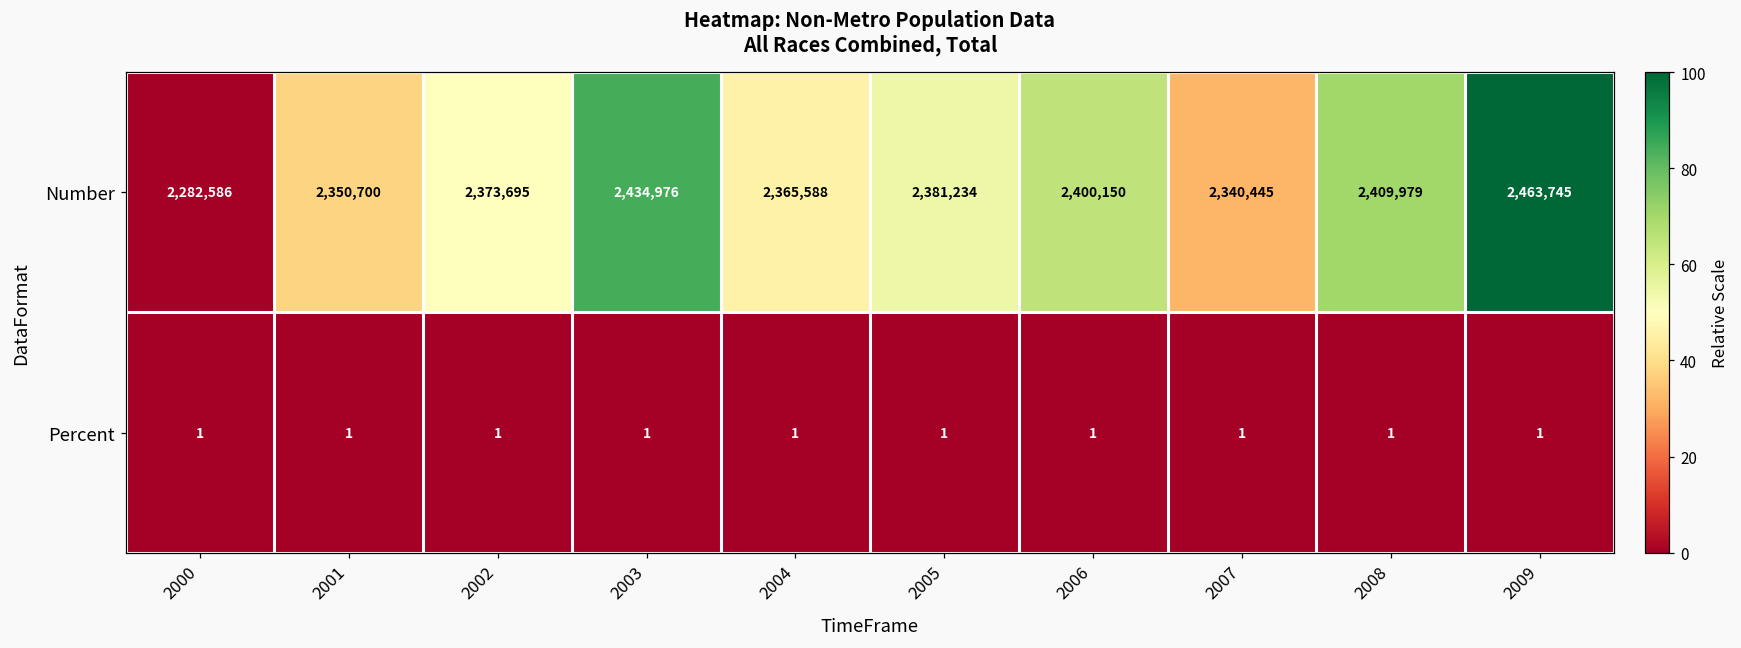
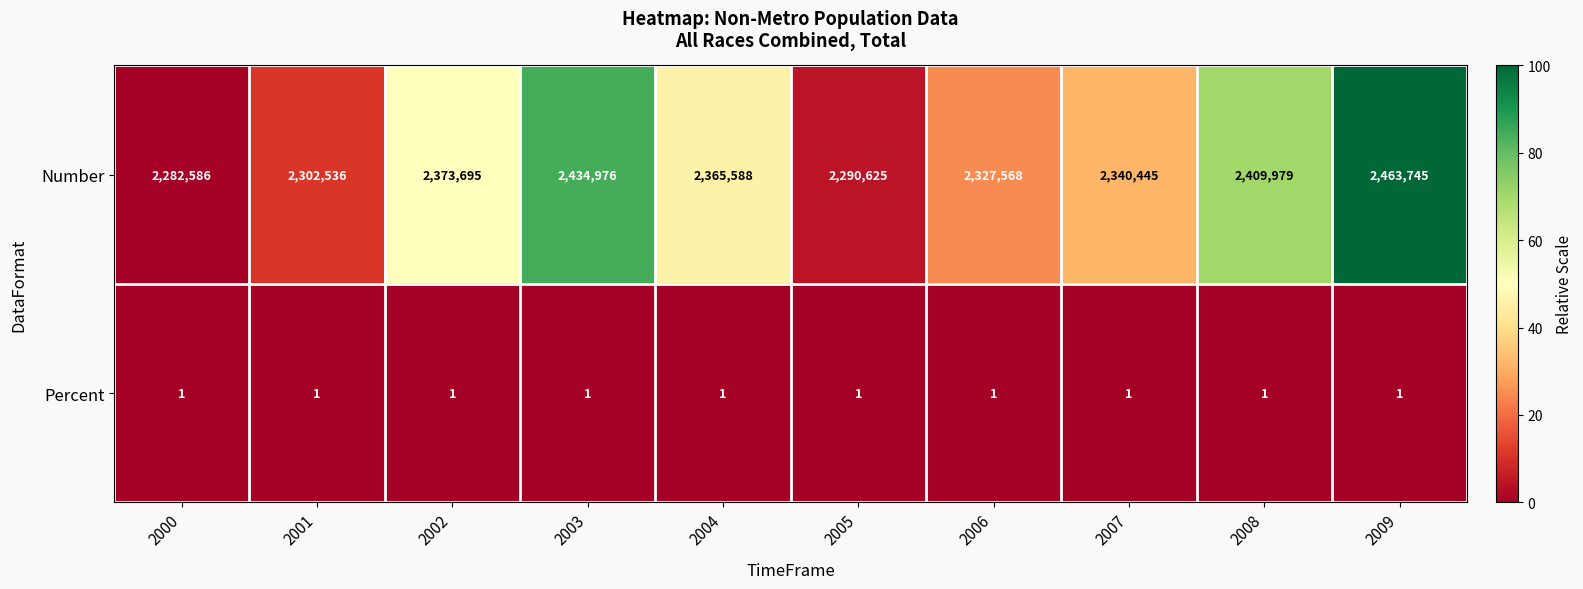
Number, 2001: 2,350,700 -> 2,302,536
Number, 2005: 2,381,234 -> 2,290,625
Number, 2006: 2,400,150 -> 2,327,568
